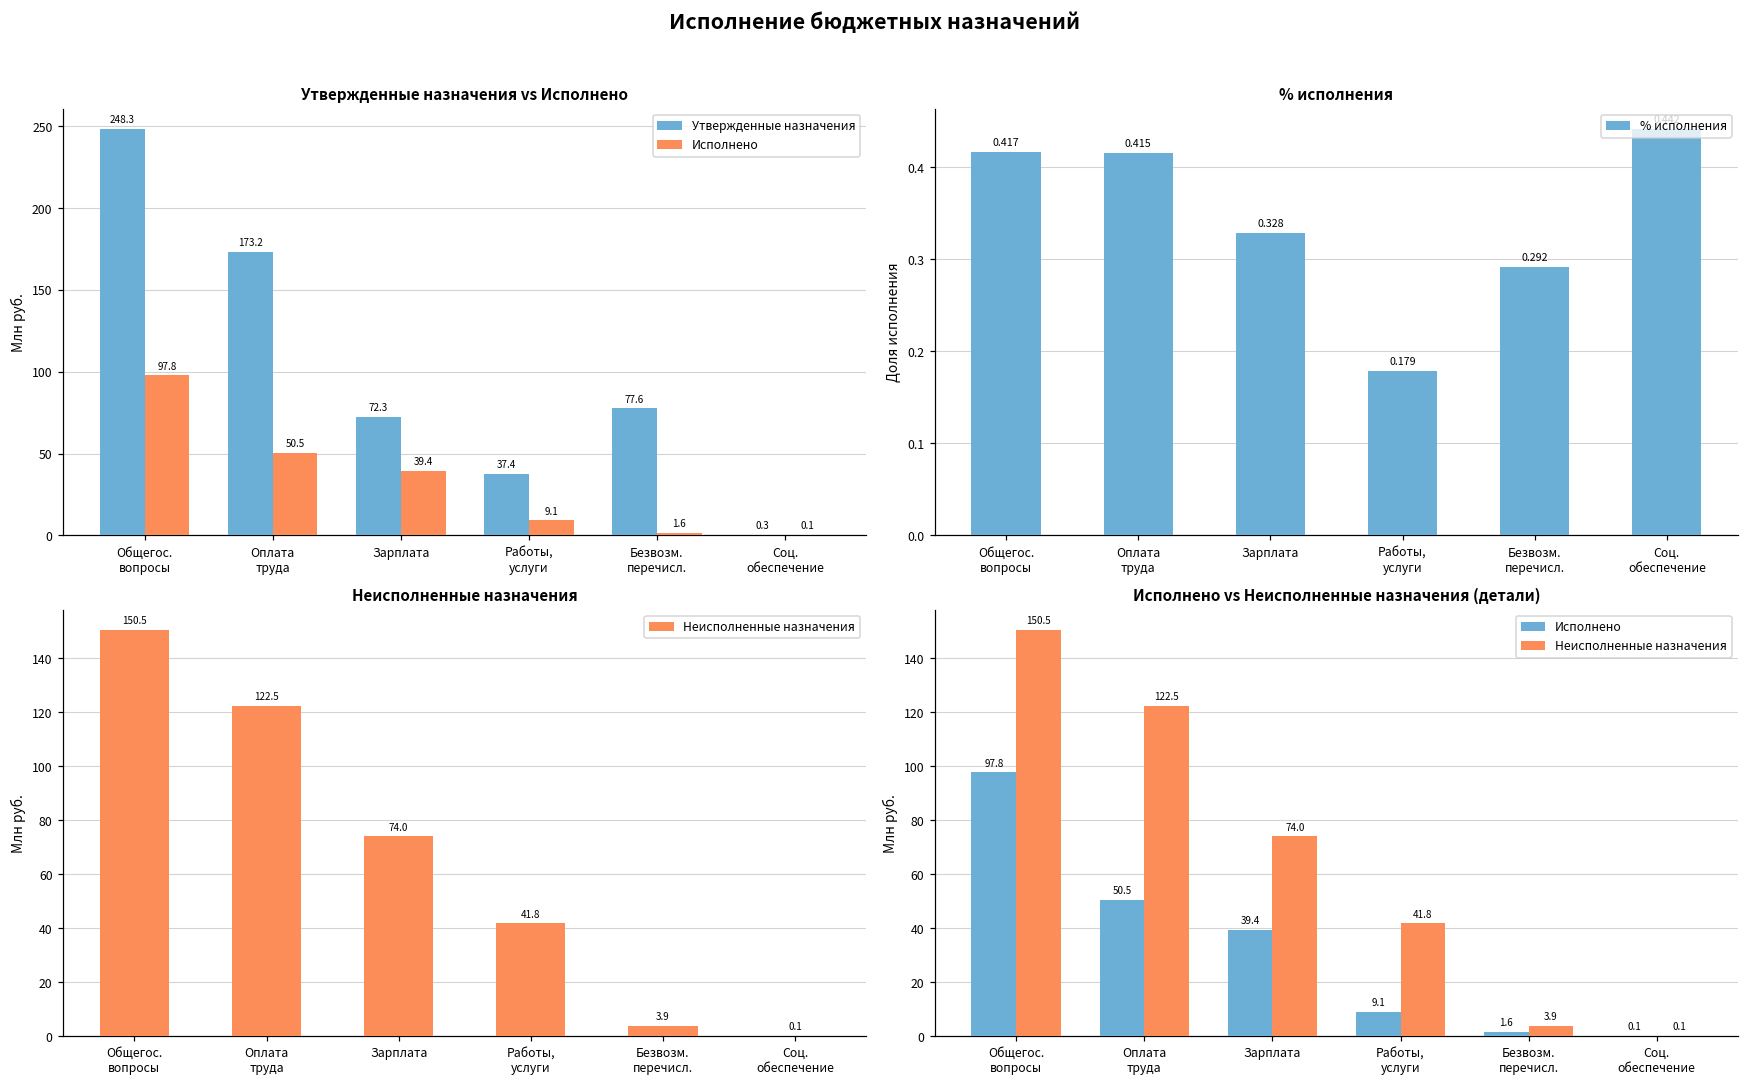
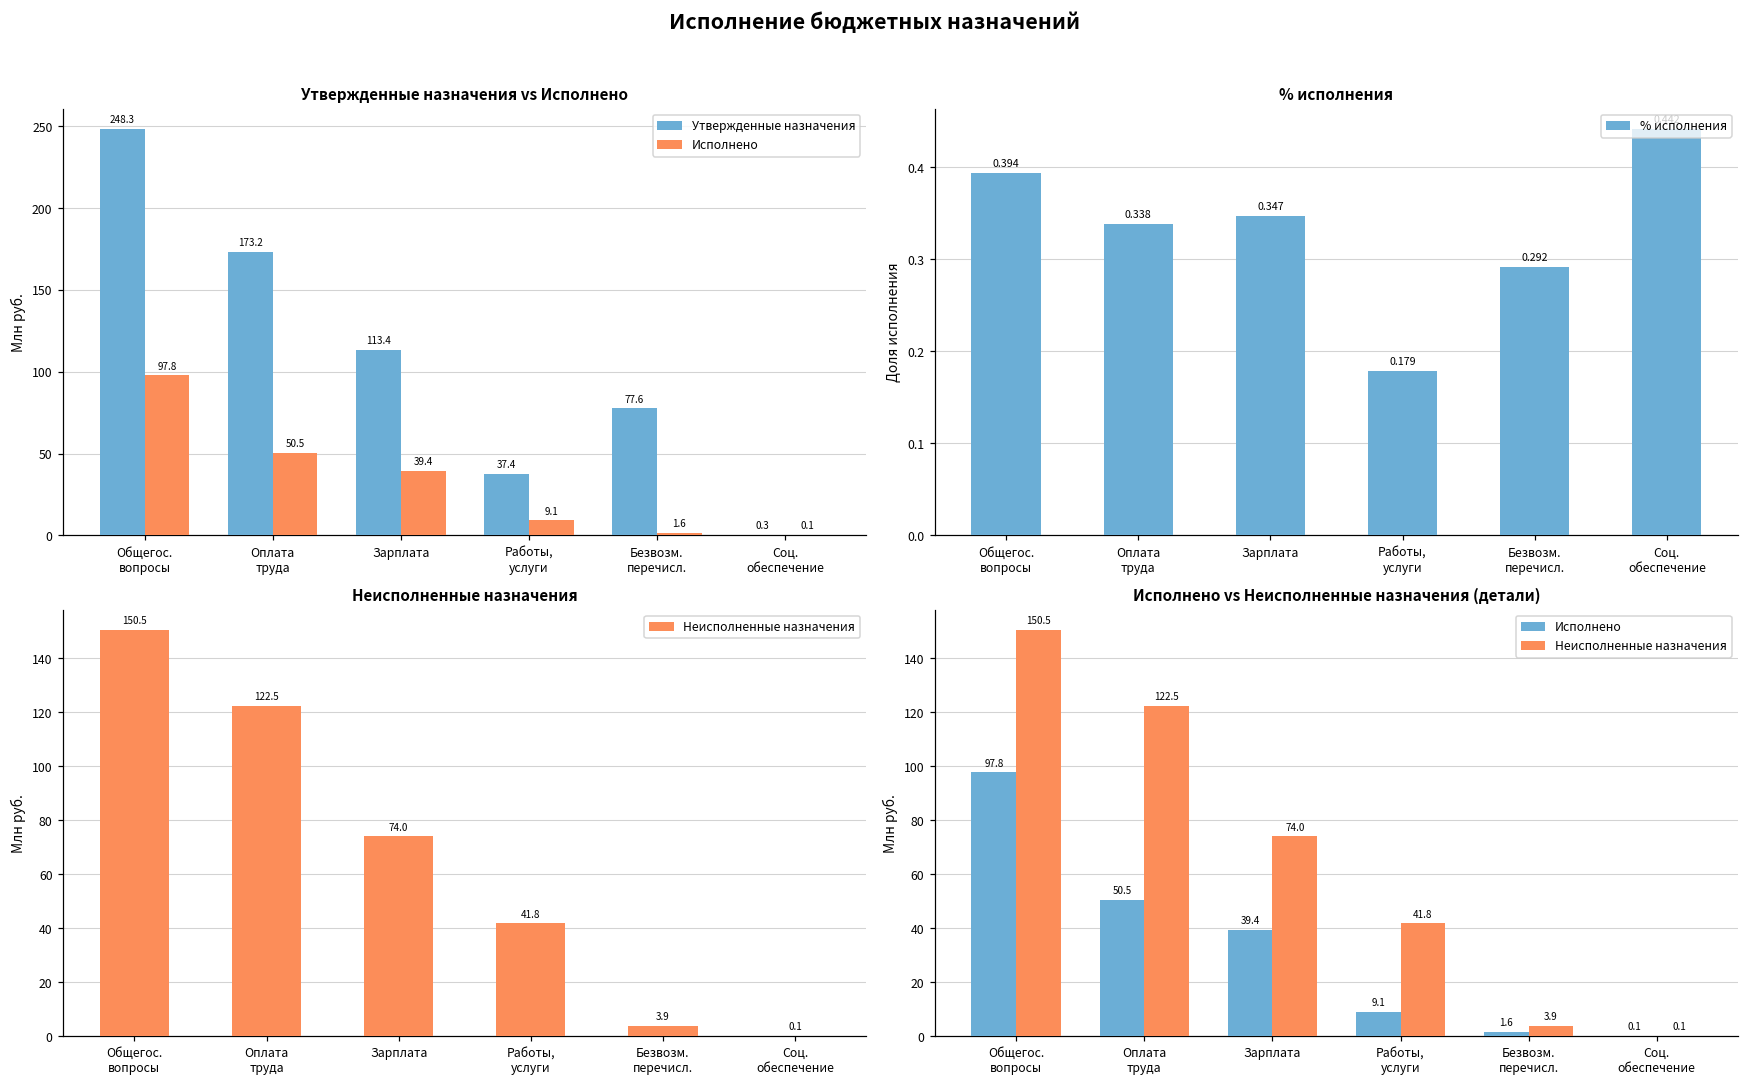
Утвержденные назначения vs Исполнено, Утвержденные назначения, Зарплата: 72.3 -> 113.4
% исполнения, Общегос. вопросы: 0.417 -> 0.394
% исполнения, Оплата труда: 0.415 -> 0.338
% исполнения, Зарплата: 0.328 -> 0.347
